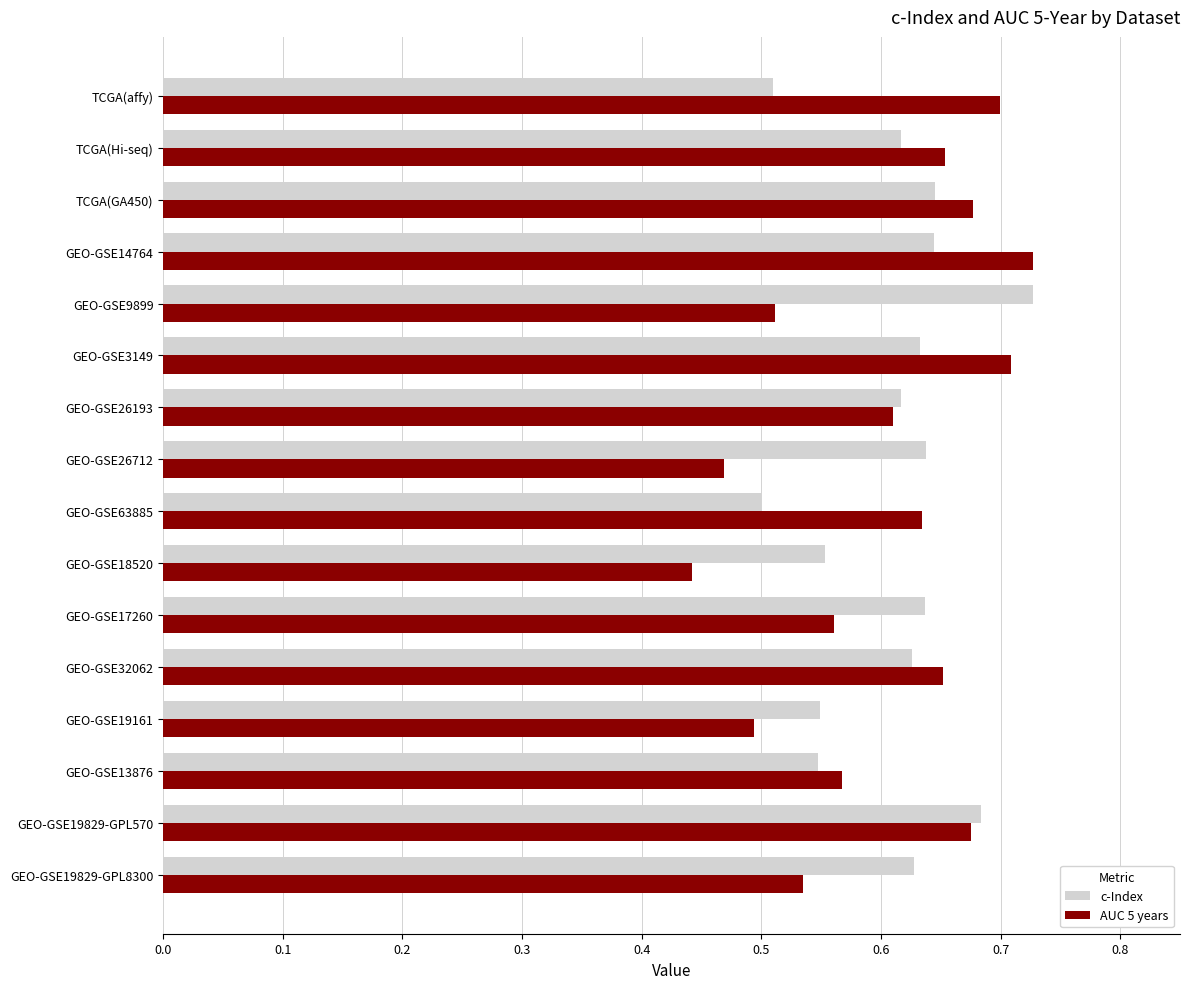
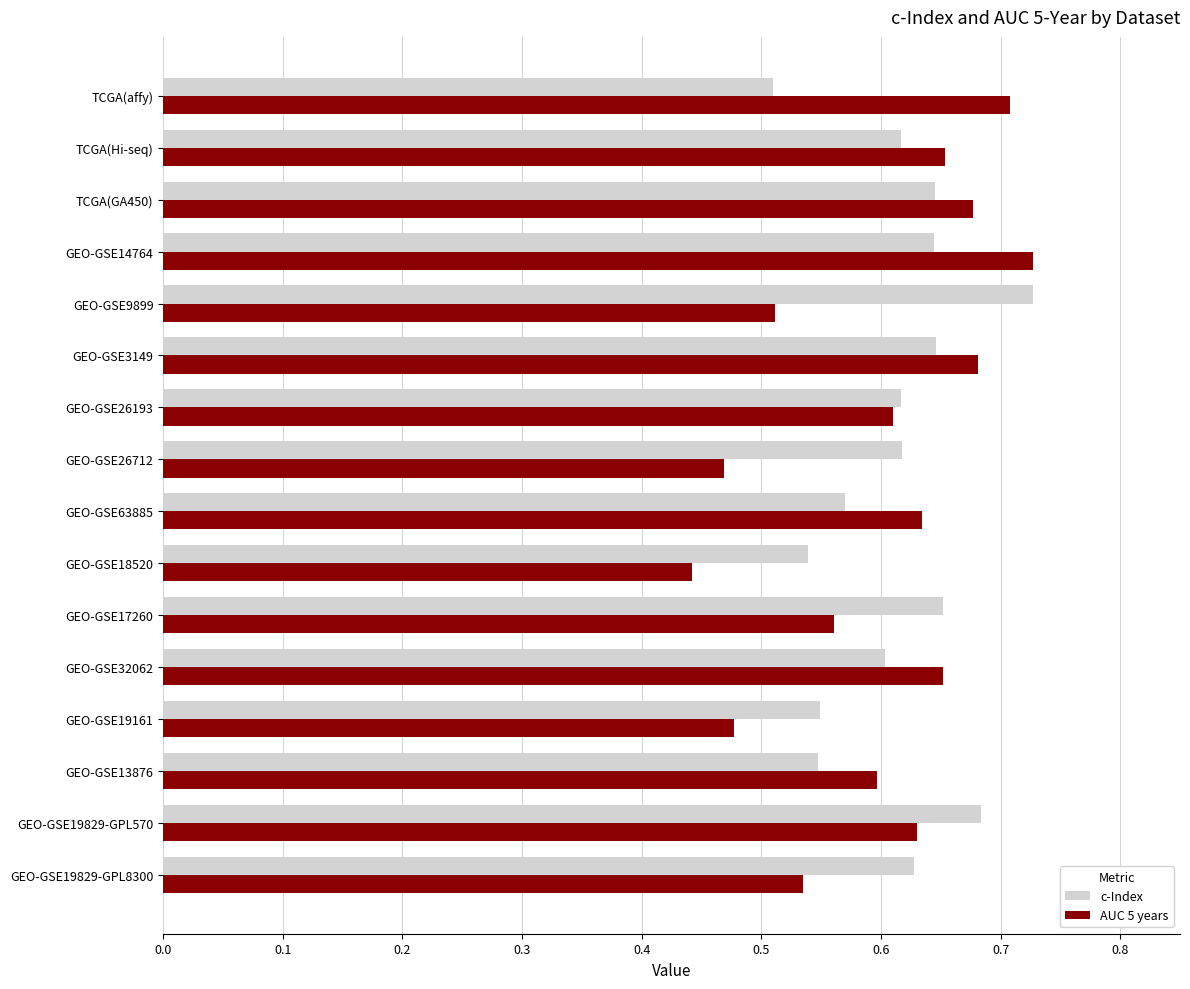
AUC 5 years, TCGA(affy): 0.699 -> 0.708
c-Index, GEO-GSE3149: 0.633 -> 0.646
AUC 5 years, GEO-GSE3149: 0.709 -> 0.681
c-Index, GEO-GSE26712: 0.638 -> 0.618
c-Index, GEO-GSE63885: 0.50 -> 0.57
c-Index, GEO-GSE18520: 0.553 -> 0.539
c-Index, GEO-GSE17260: 0.637 -> 0.652
c-Index, GEO-GSE32062: 0.626 -> 0.603
AUC 5 years, GEO-GSE19161: 0.494 -> 0.478
AUC 5 years, GEO-GSE13876: 0.567 -> 0.597
AUC 5 years, GEO-GSE19829-GPL570: 0.676 -> 0.630
